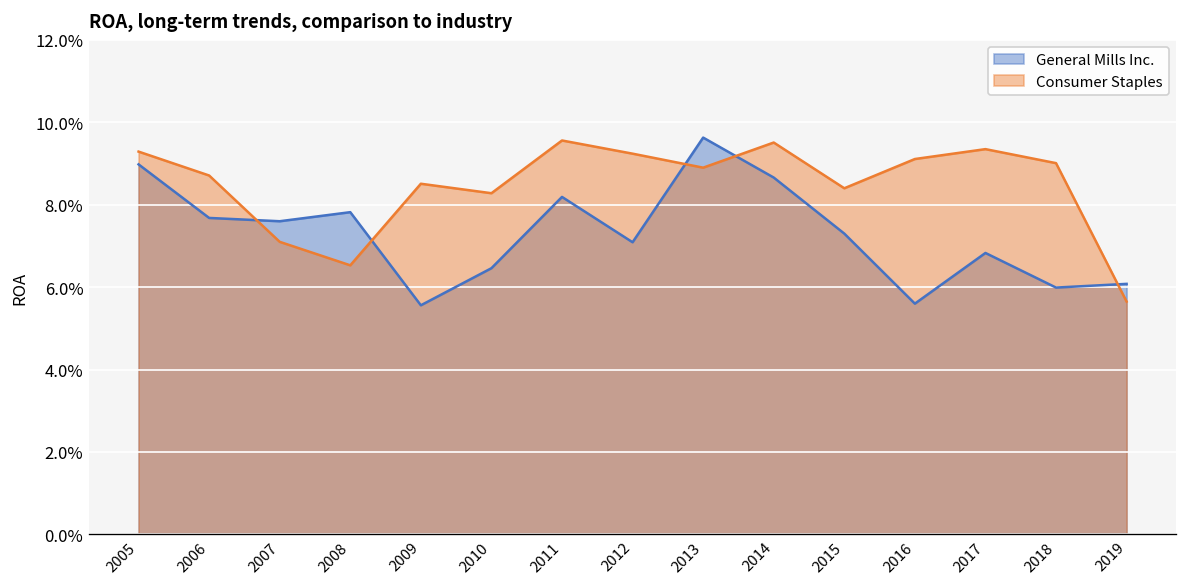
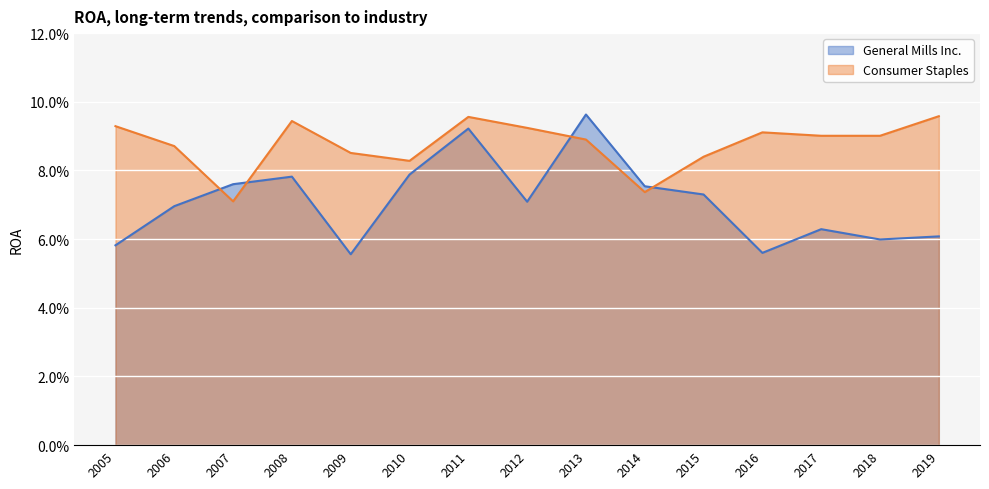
General Mills Inc., 2005: 9.0% -> 5.8%
General Mills Inc., 2006: 7.7% -> 7.0%
Consumer Staples, 2008: 6.5% -> 9.4%
General Mills Inc., 2010: 6.5% -> 7.9%
General Mills Inc., 2011: 8.2% -> 9.2%
General Mills Inc., 2014: 8.7% -> 7.5%
Consumer Staples, 2014: 9.5% -> 7.4%
General Mills Inc., 2017: 6.8% -> 6.3%
Consumer Staples, 2017: 9.4% -> 9.0%
Consumer Staples, 2019: 5.7% -> 9.6%
